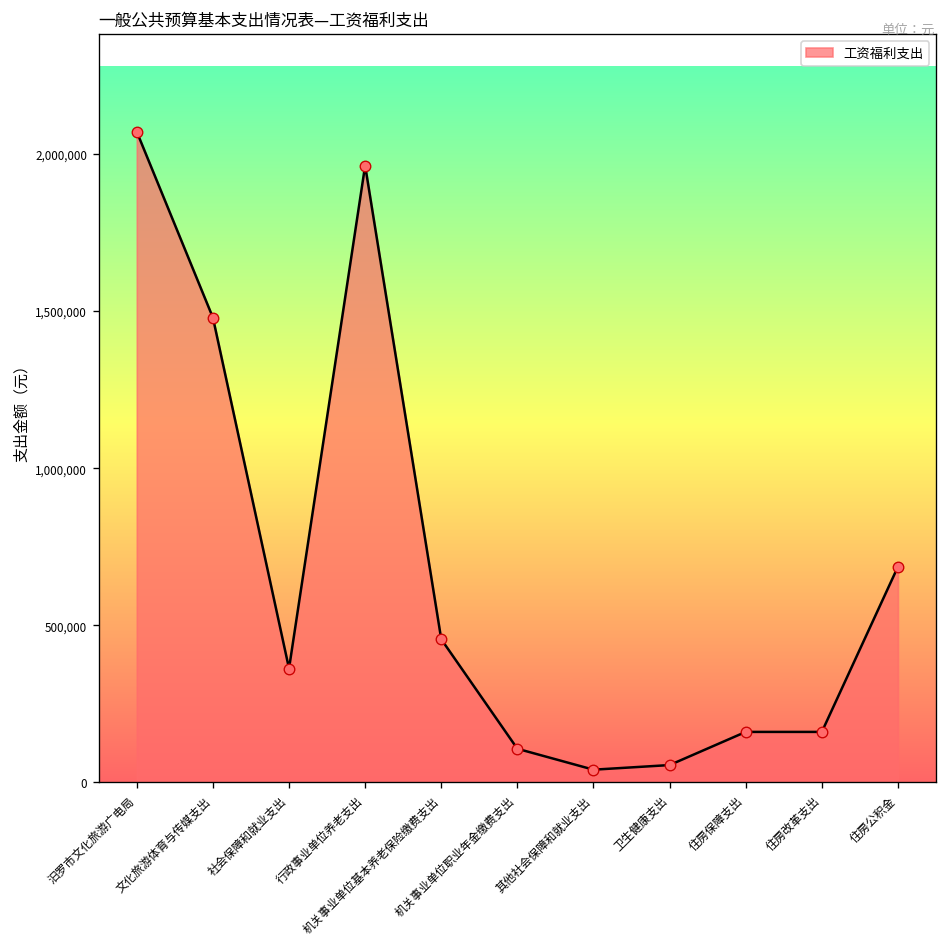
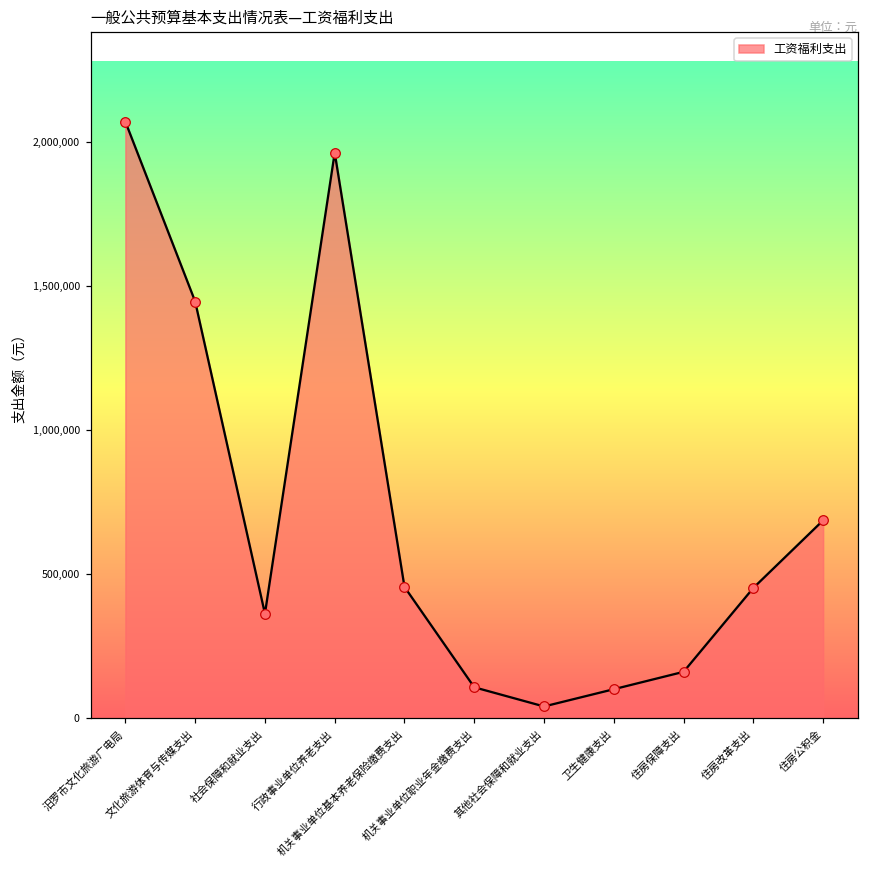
文化旅游体育与传媒支出: 1,480,000 -> 1,450,000
卫生健康支出: 60,000 -> 100,000
住房改革支出: 160,000 -> 450,000
